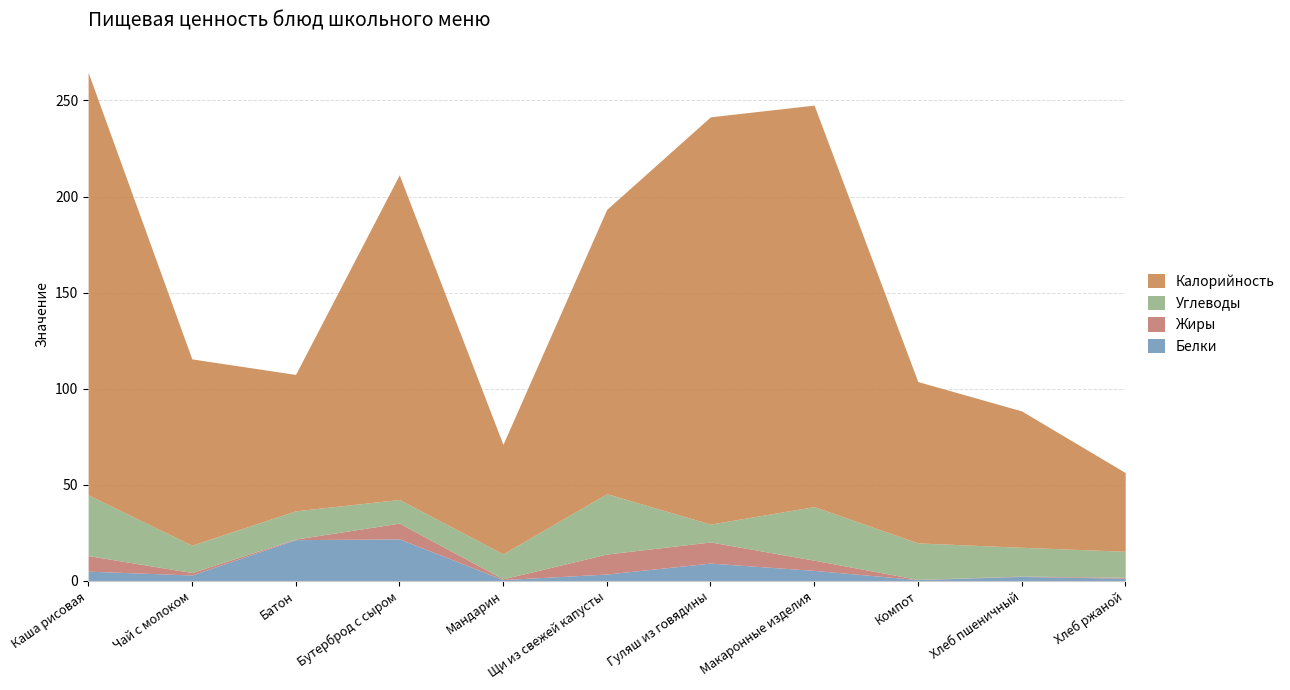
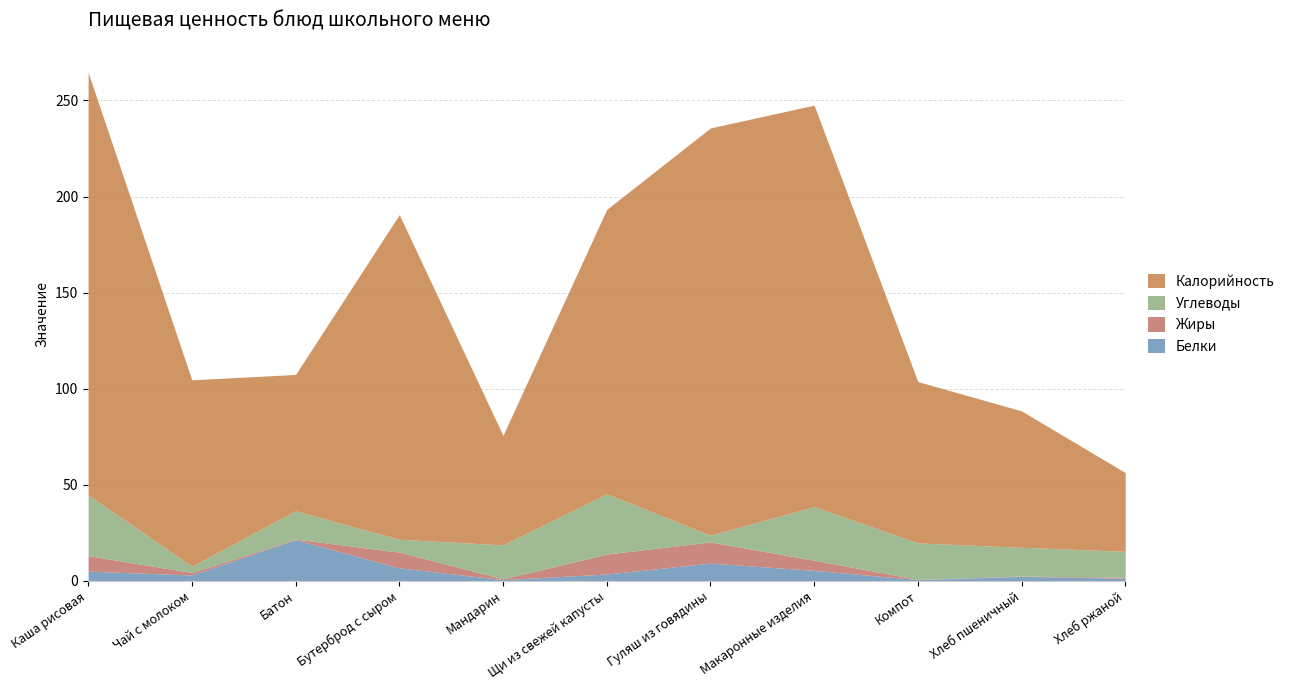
Углеводы, Чай с молоком: 14 -> 3
Белки, Бутерброд с сыром: 22 -> 7
Углеводы, Бутерброд с сыром: 12 -> 7
Углеводы, Мандарин: 13 -> 18
Углеводы, Гуляш из говядины: 9 -> 4
